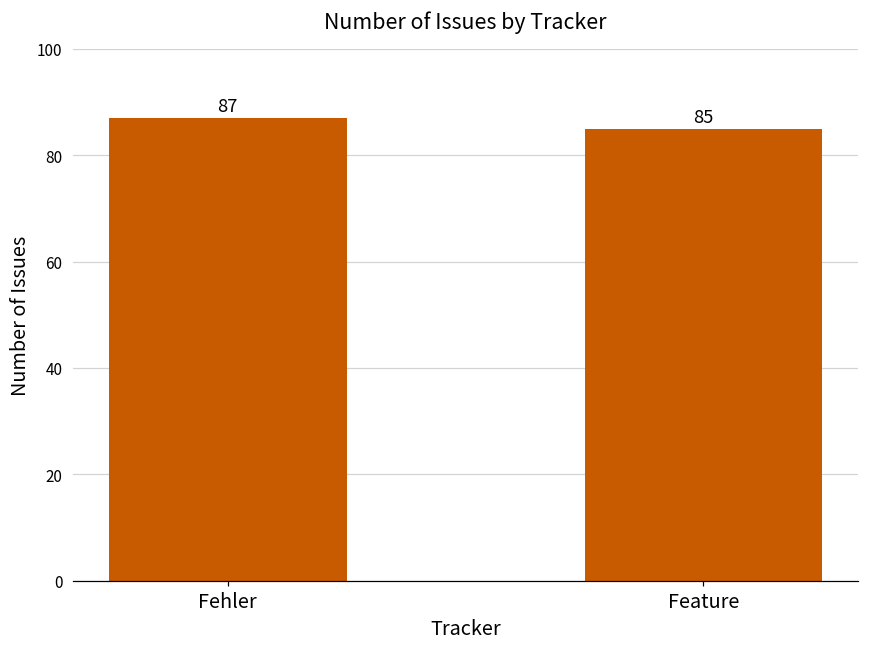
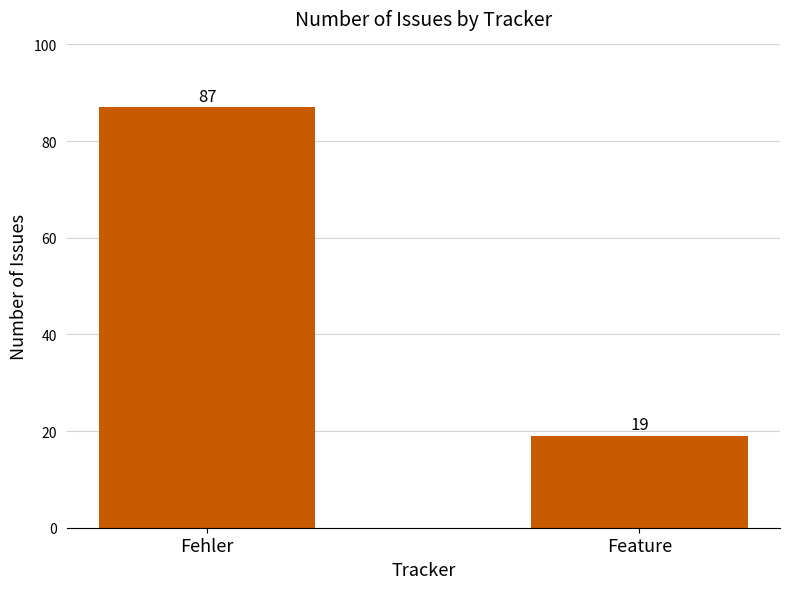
Feature: 85 -> 19
